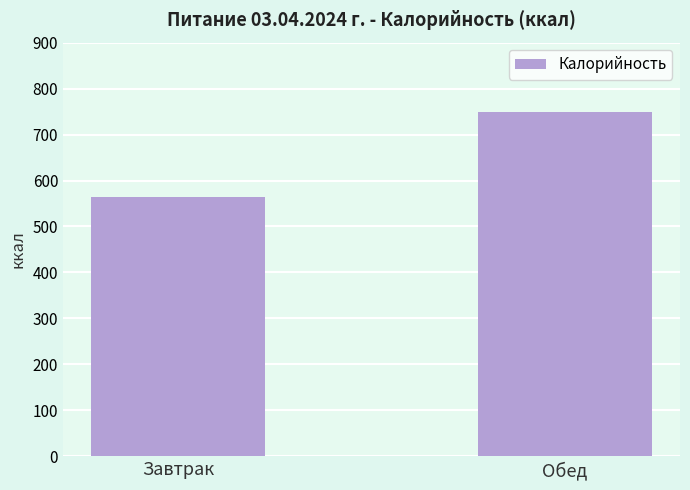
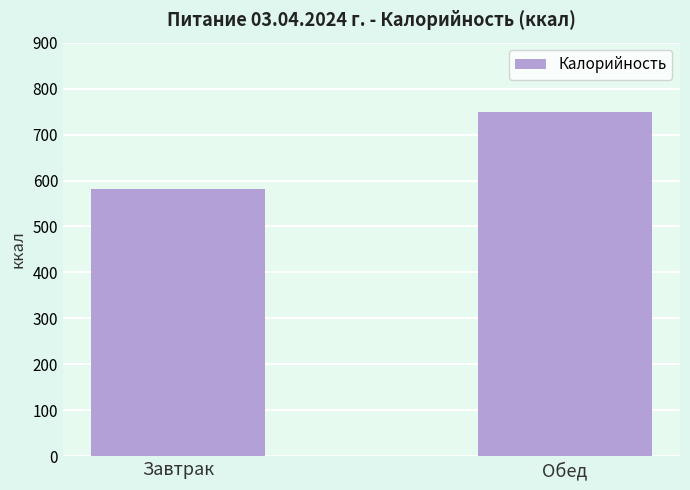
Завтрак: 560 -> 580
